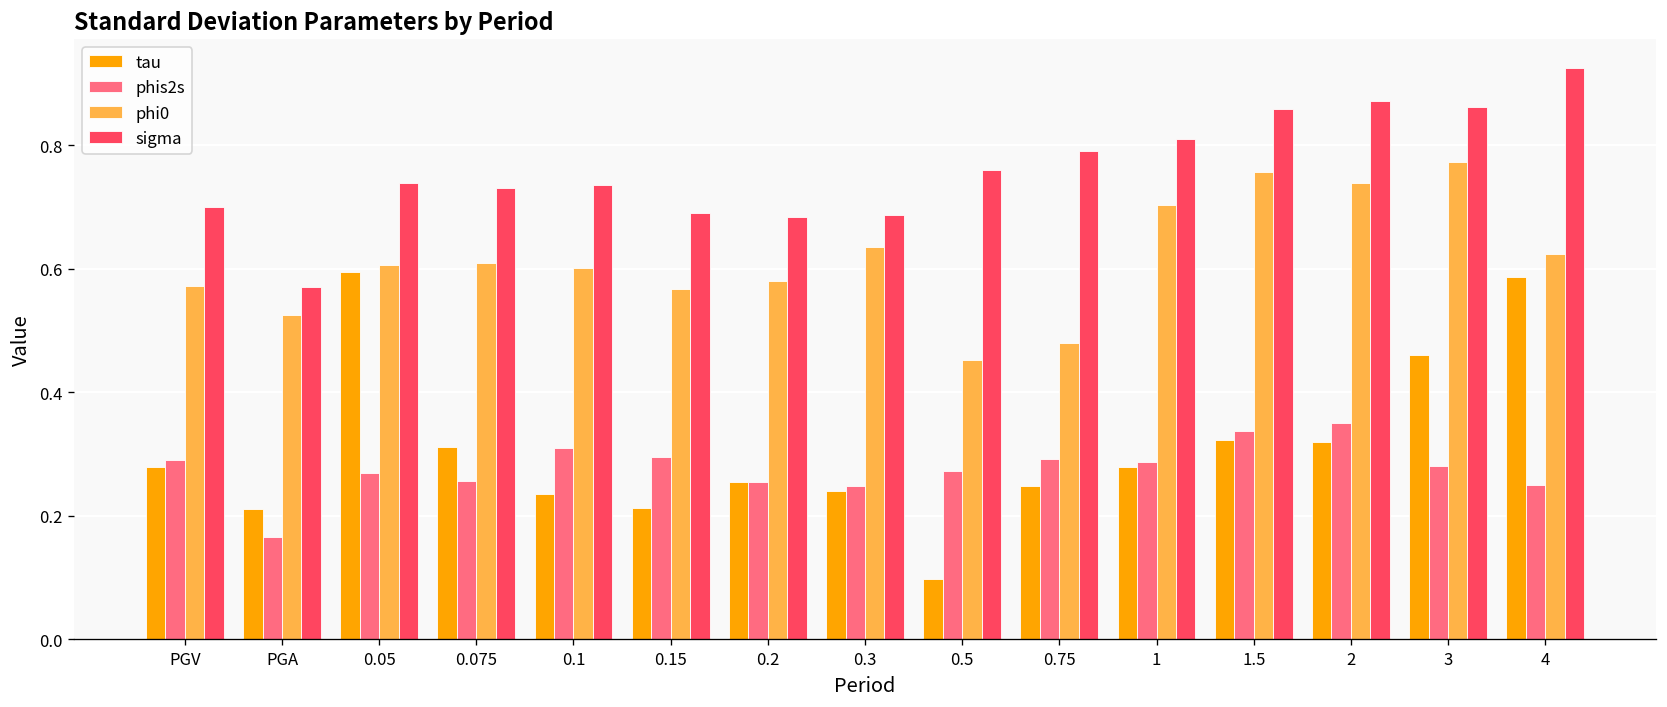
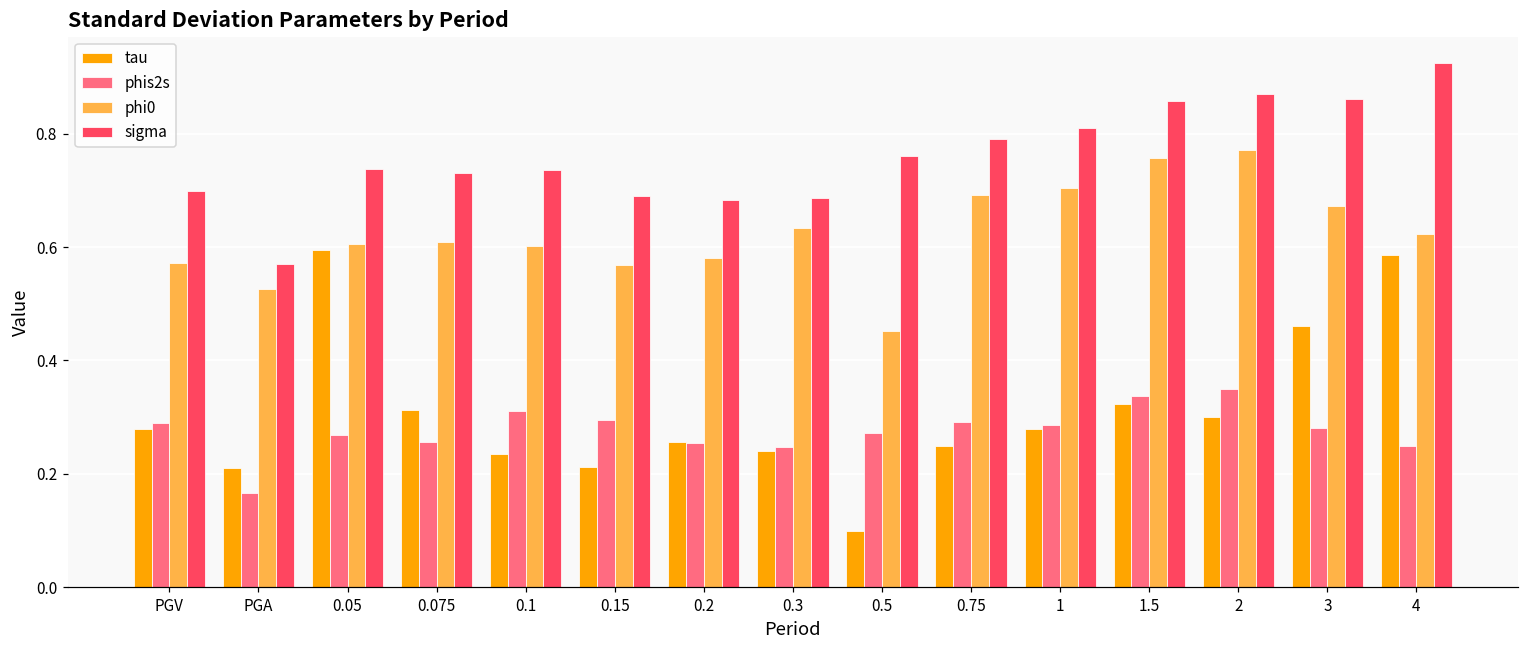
phi0, 0.75: 0.48 -> 0.69
tau, 2: 0.32 -> 0.30
phi0, 2: 0.74 -> 0.77
phi0, 3: 0.77 -> 0.67
